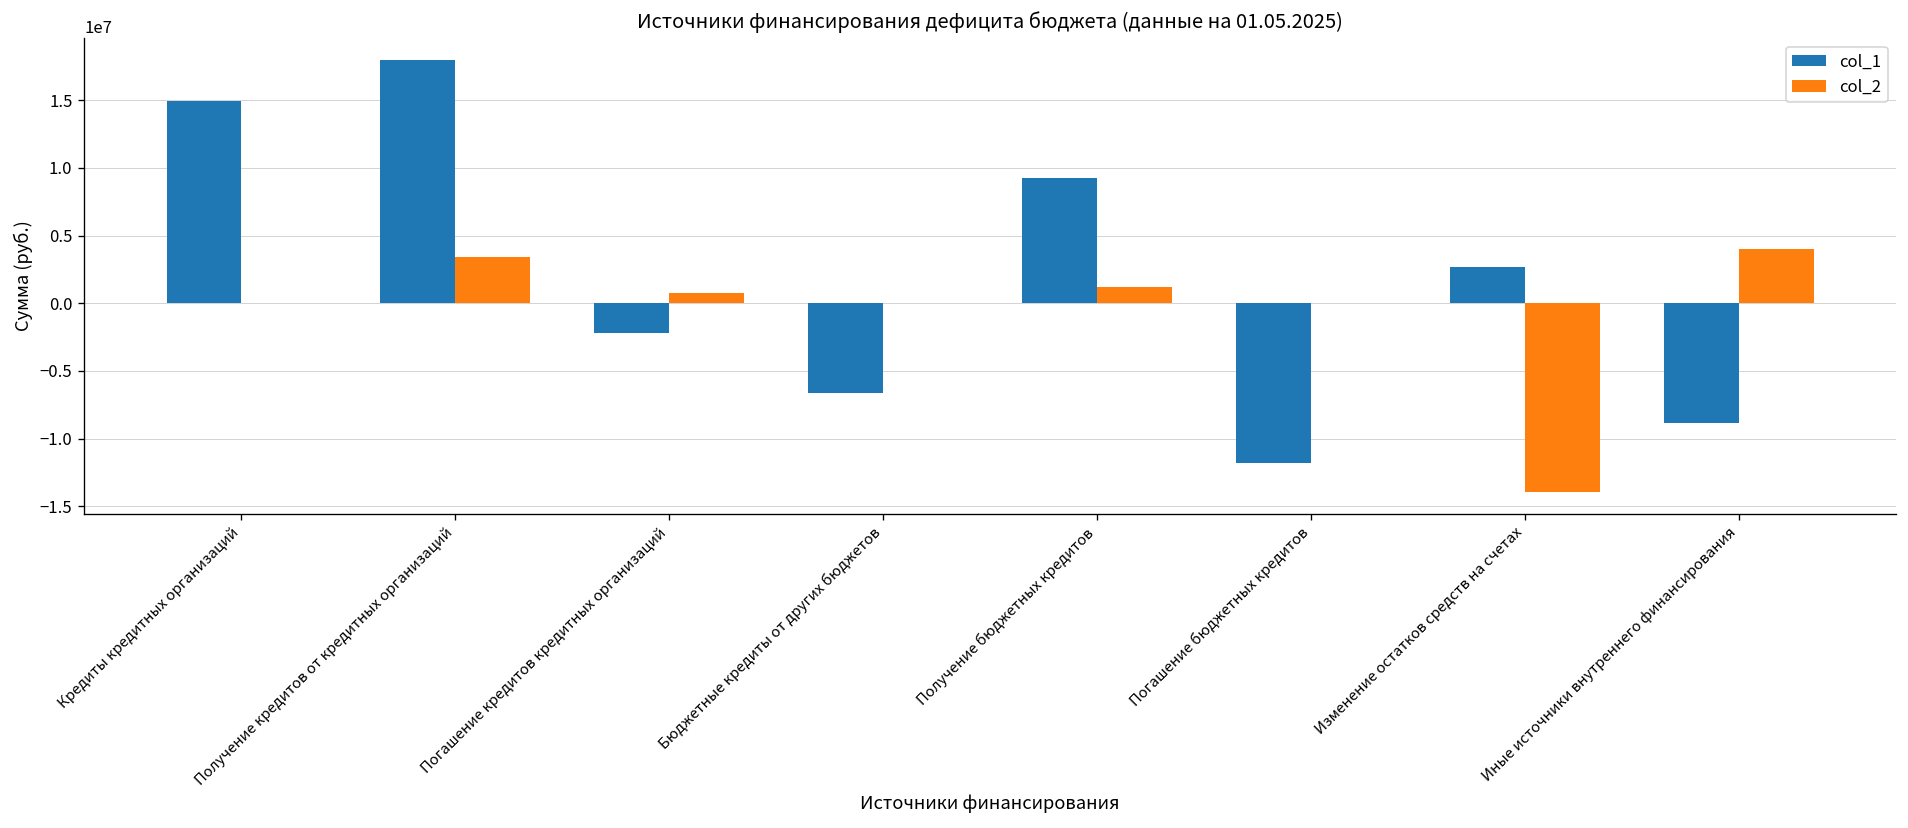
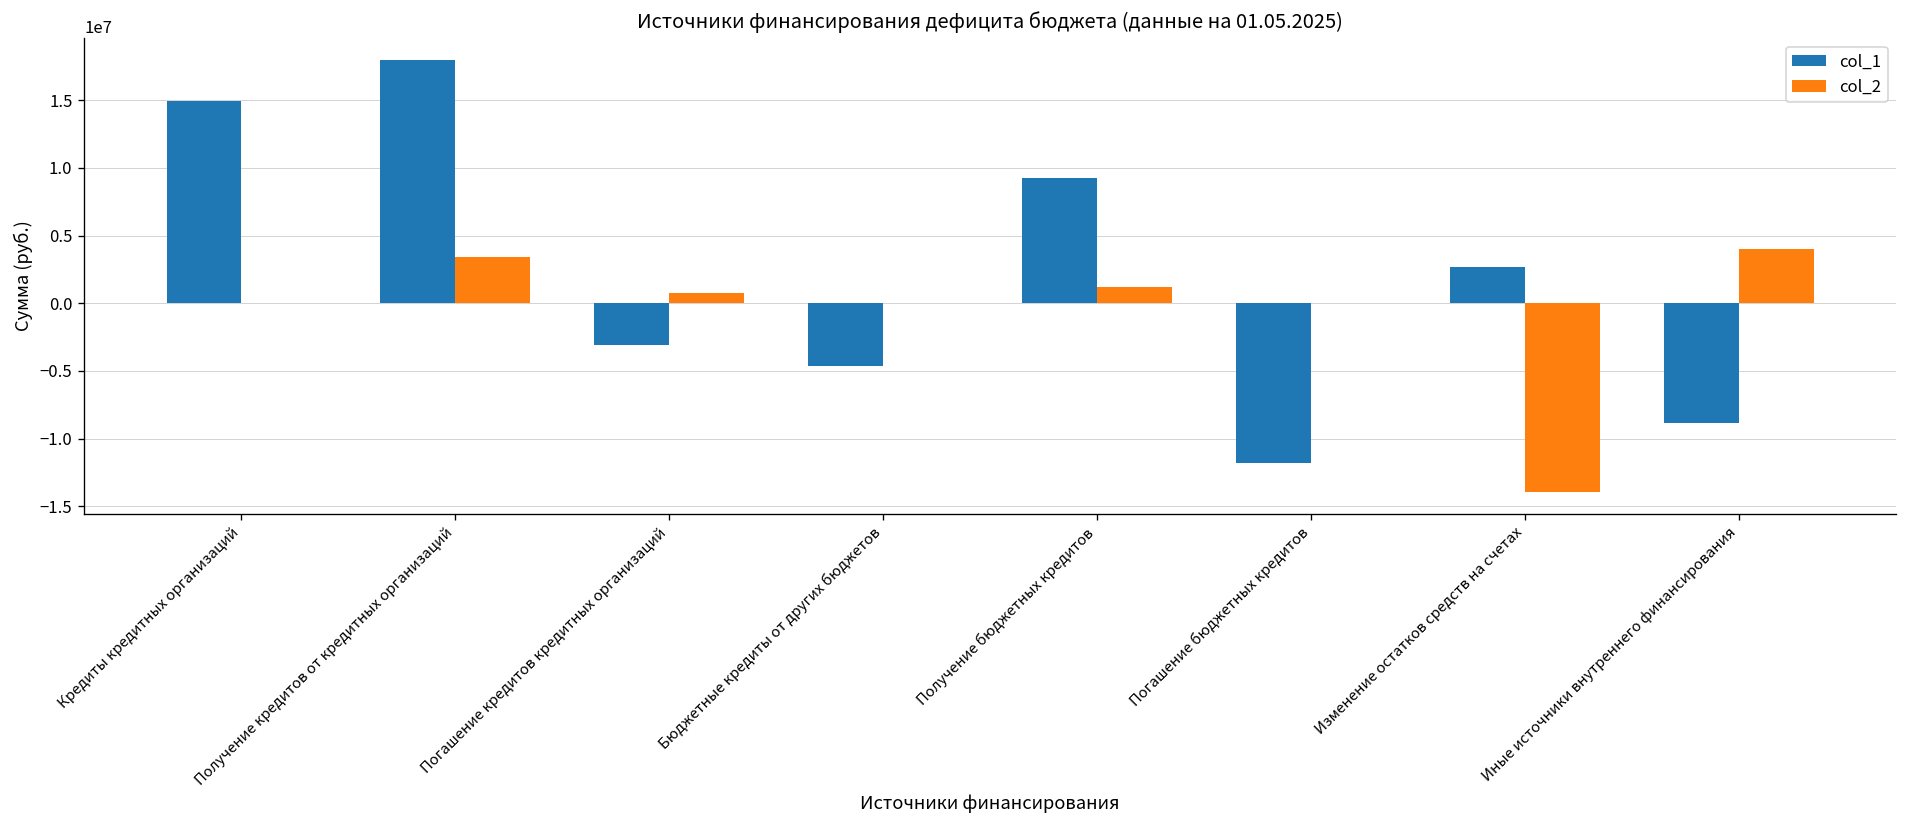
col_1, Погашение кредитов кредитных организаций: -2200000 -> -3100000
col_1, Бюджетные кредиты от других бюджетов: -6600000 -> -4600000
